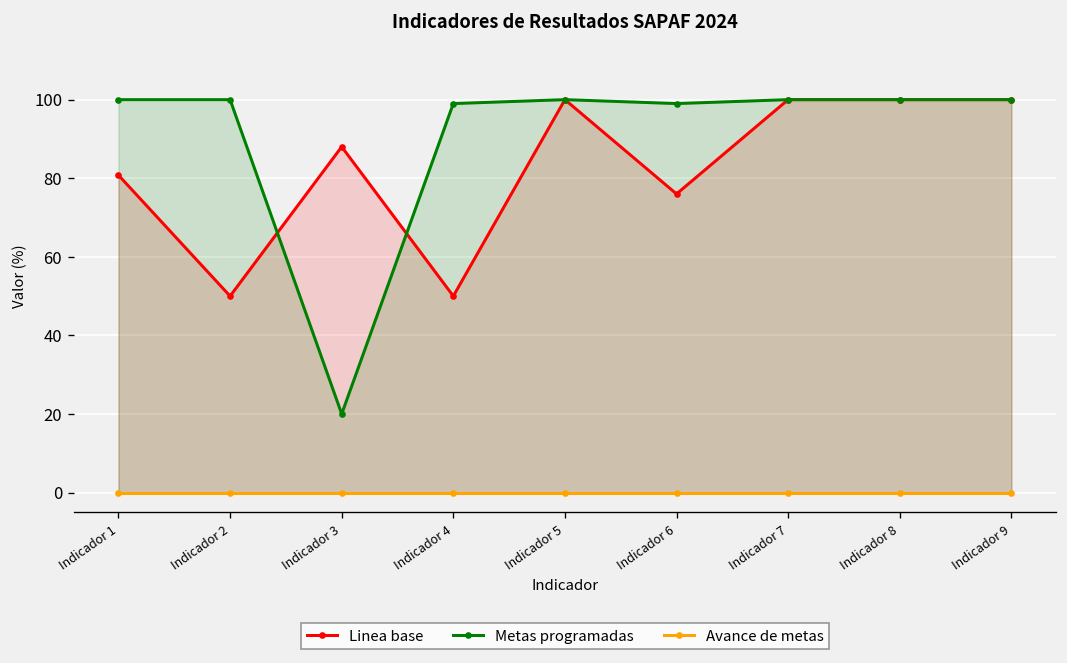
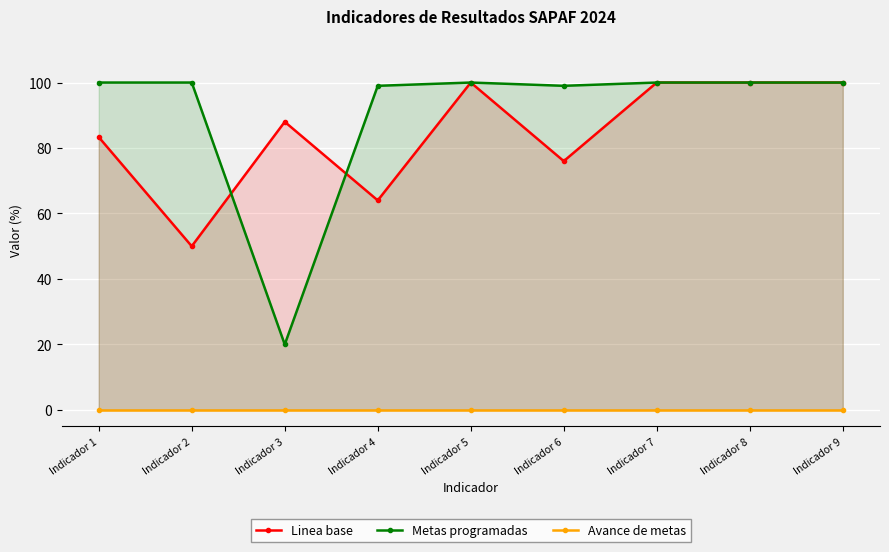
Linea base, Indicador 1: 81 -> 83
Linea base, Indicador 4: 50 -> 64
